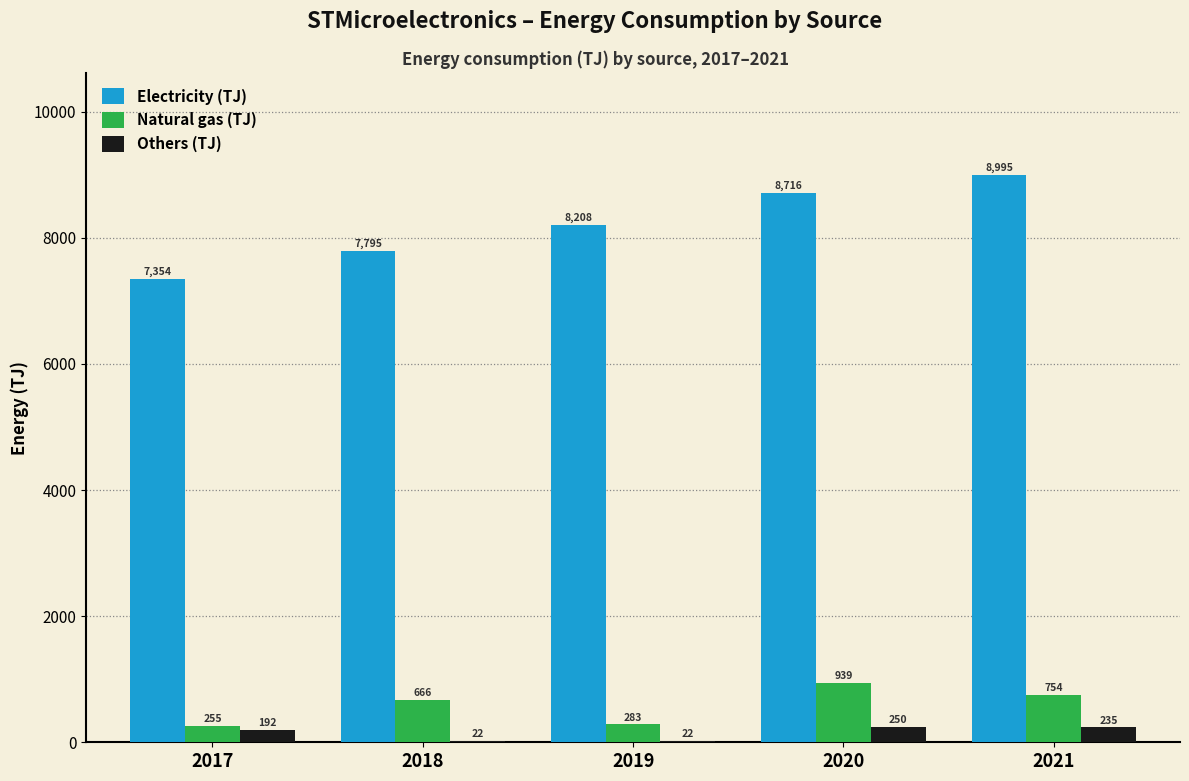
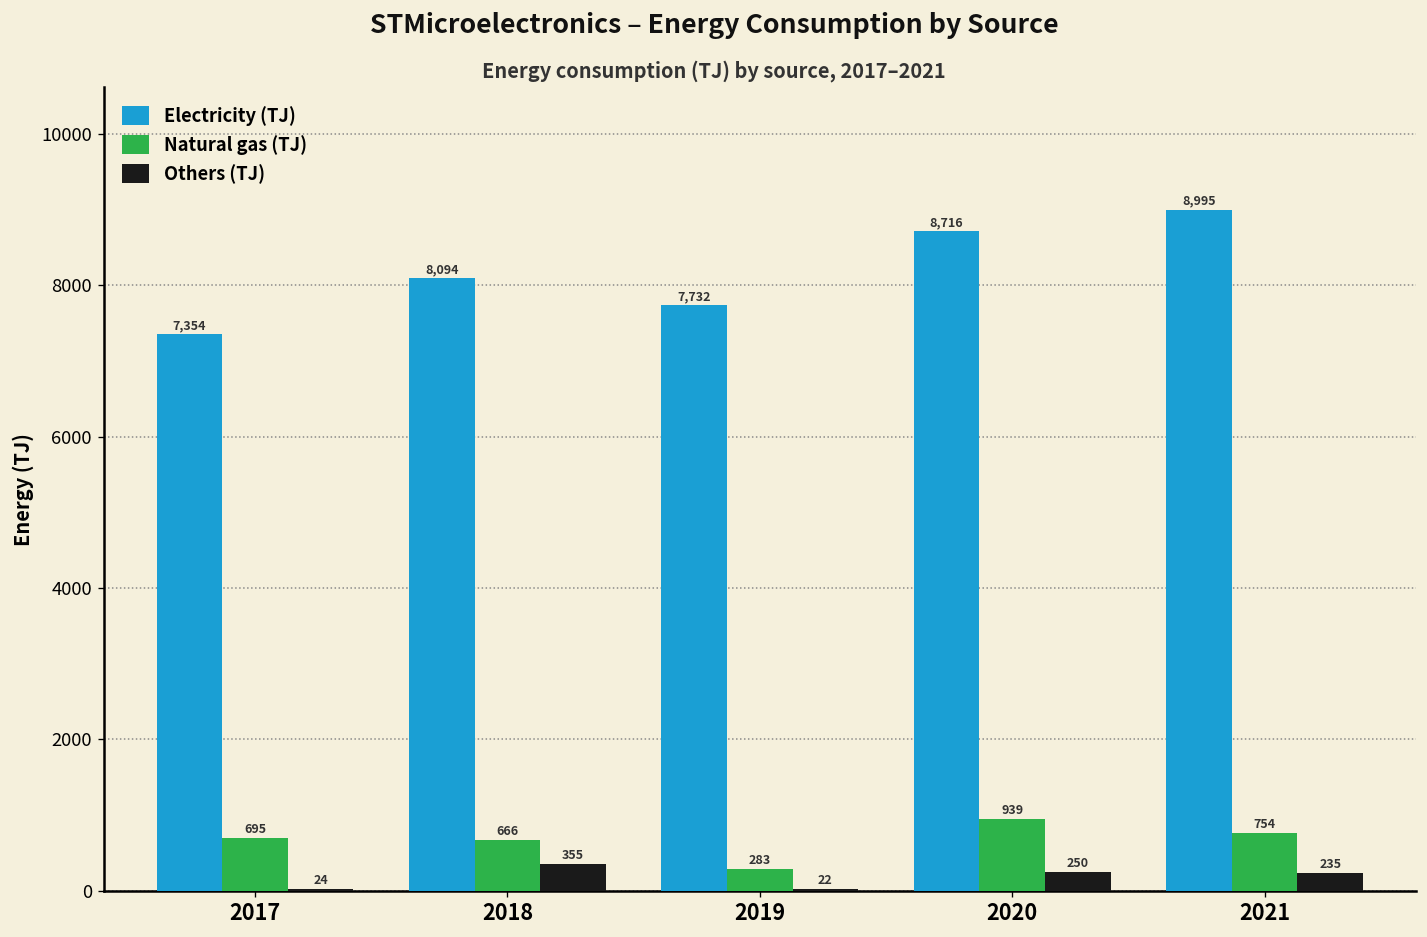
Natural gas (TJ), 2017: 255 -> 695
Others (TJ), 2017: 192 -> 24
Electricity (TJ), 2018: 7,795 -> 8,094
Others (TJ), 2018: 22 -> 355
Electricity (TJ), 2019: 8,208 -> 7,732
